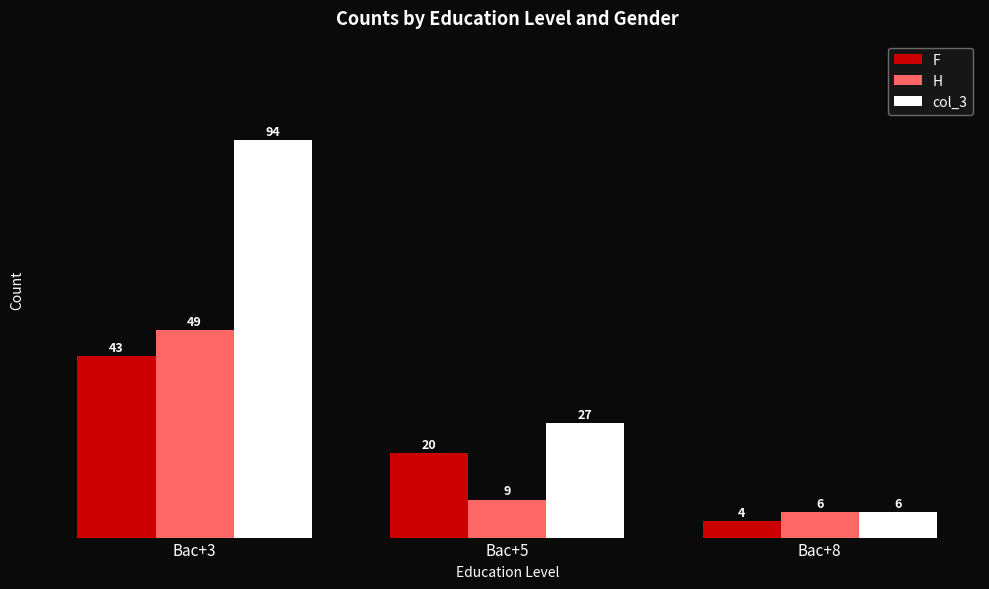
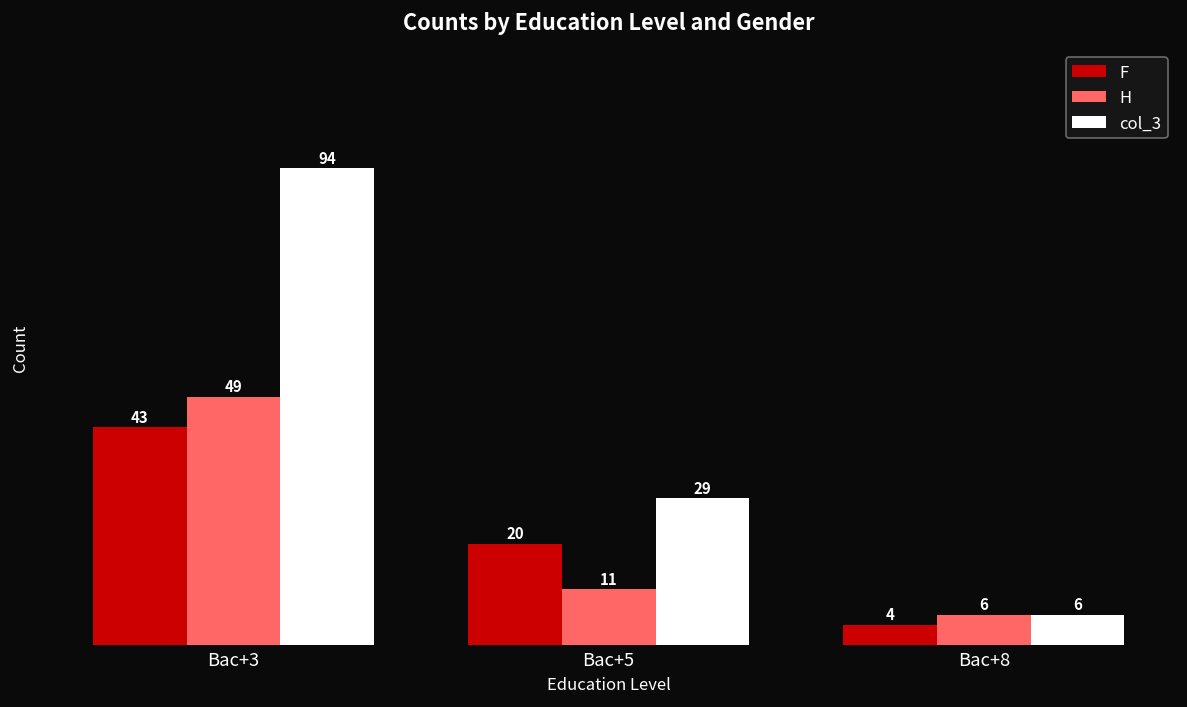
H, Bac+5: 9 -> 11
col_3, Bac+5: 27 -> 29
